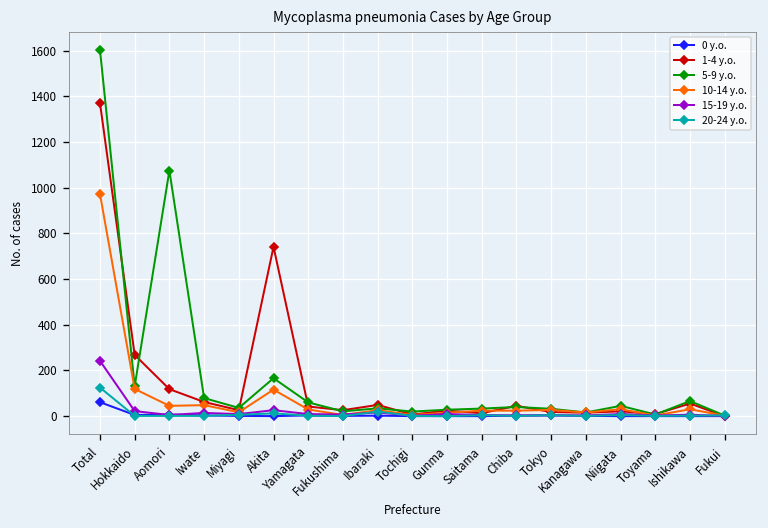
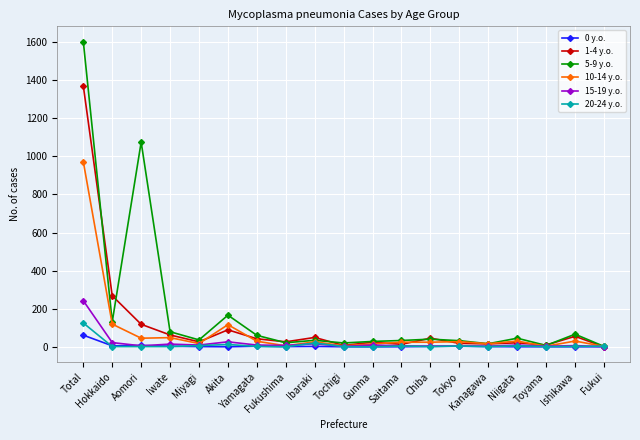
1-4 y.o., Akita: 740 -> 90
